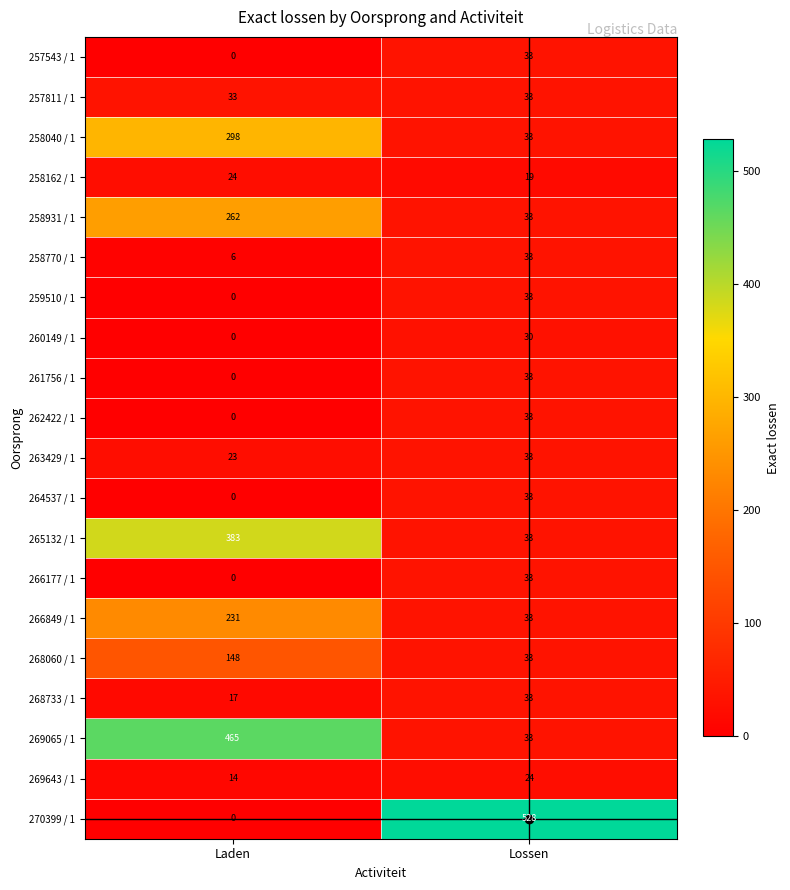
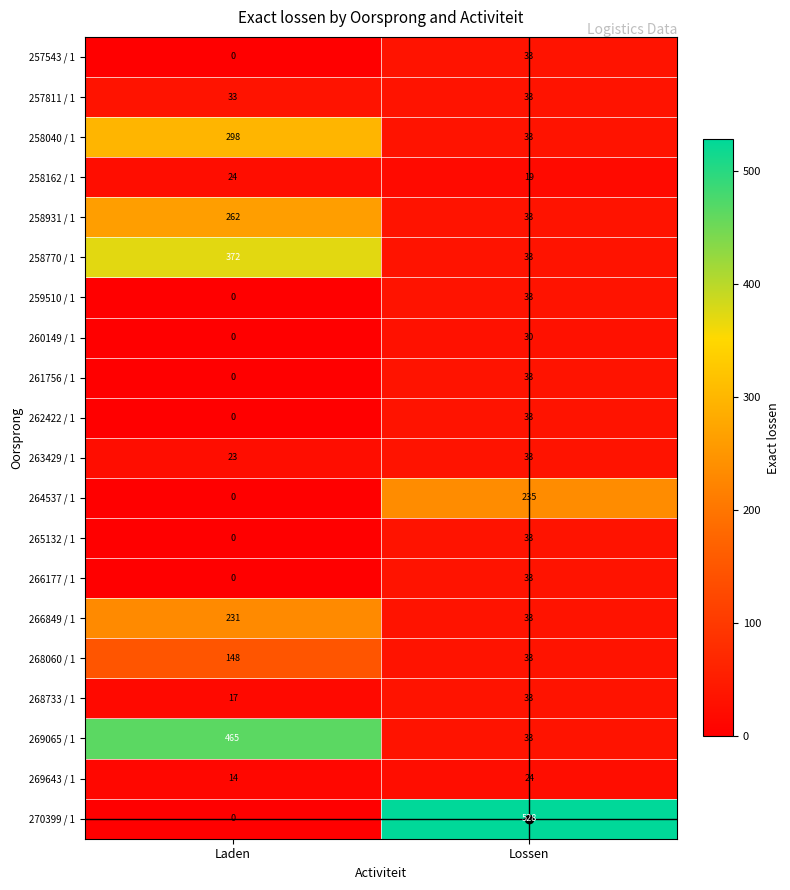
258770 / 1, Laden: 6 -> 372
264537 / 1, Lossen: 33 -> 235
265132 / 1, Laden: 383 -> 0
